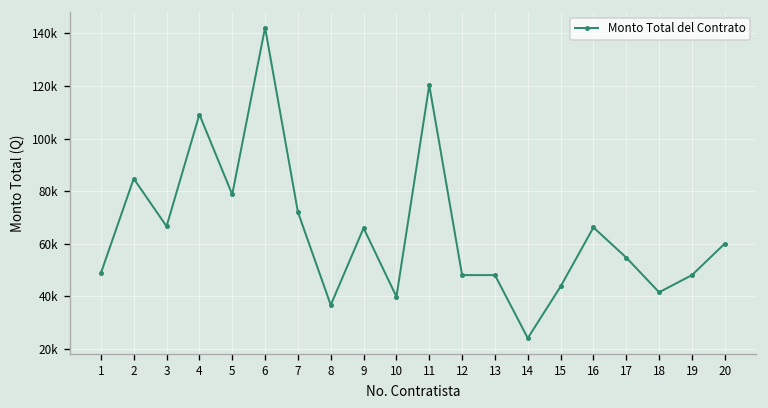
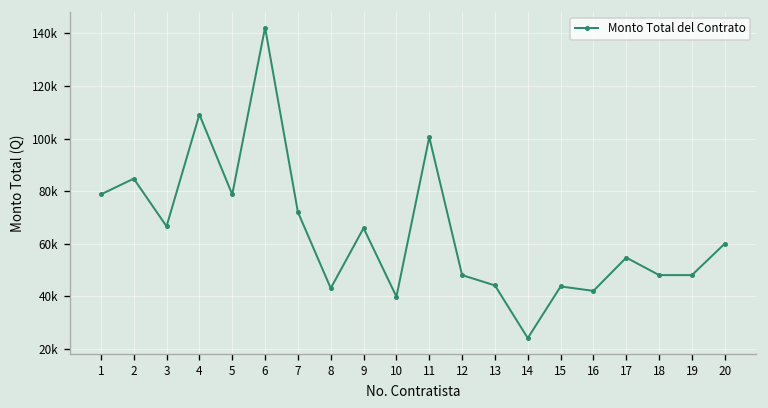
1: 49000 -> 79000
8: 37000 -> 43000
11: 120000 -> 101000
13: 48000 -> 44000
16: 66000 -> 42000
18: 41000 -> 48000
